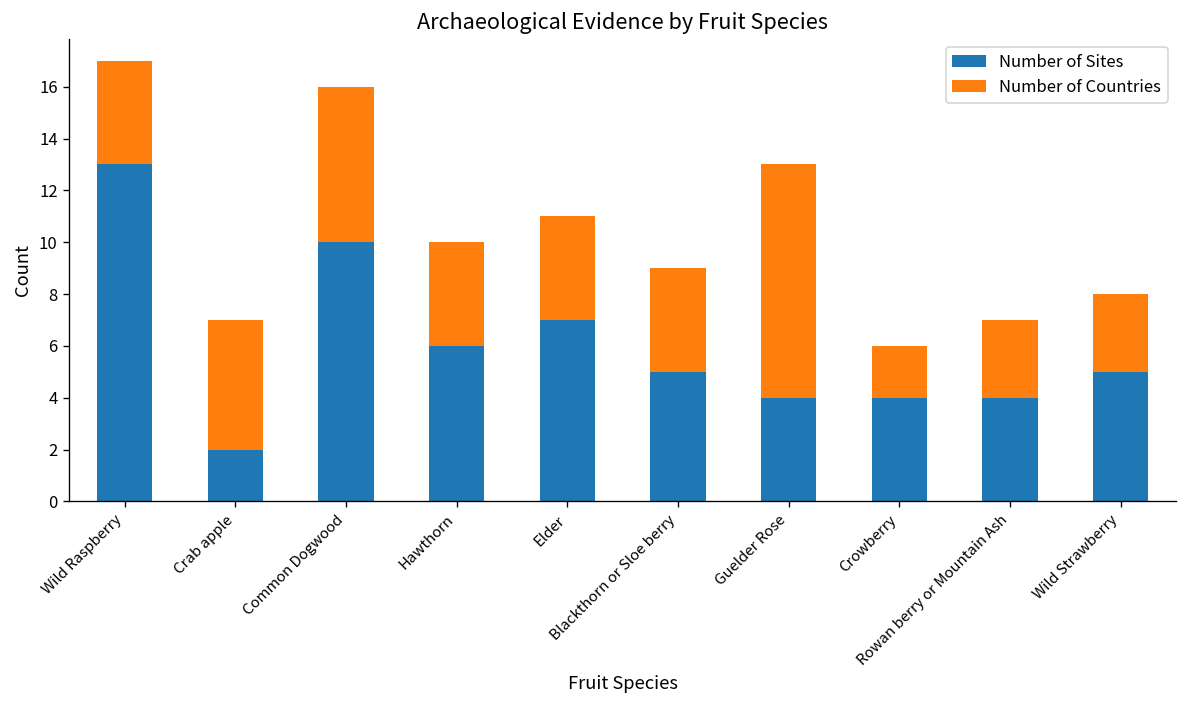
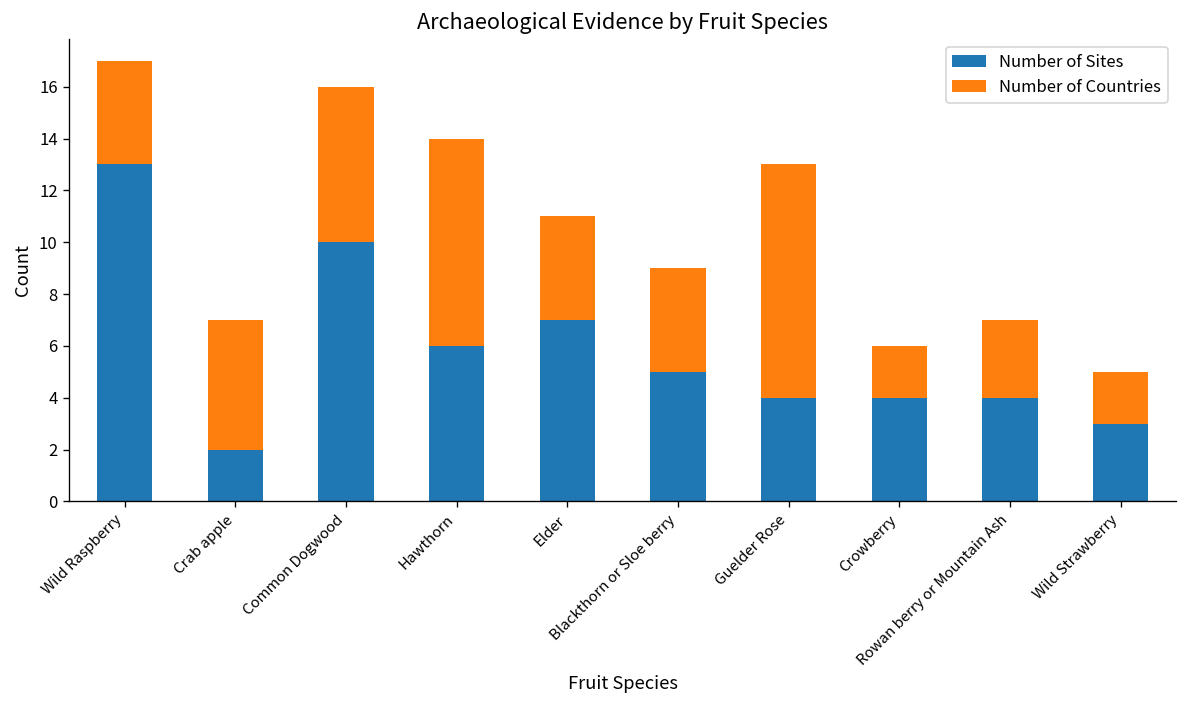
Number of Countries, Hawthorn: 4 -> 8
Number of Sites, Wild Strawberry: 5 -> 3
Number of Countries, Wild Strawberry: 3 -> 2
